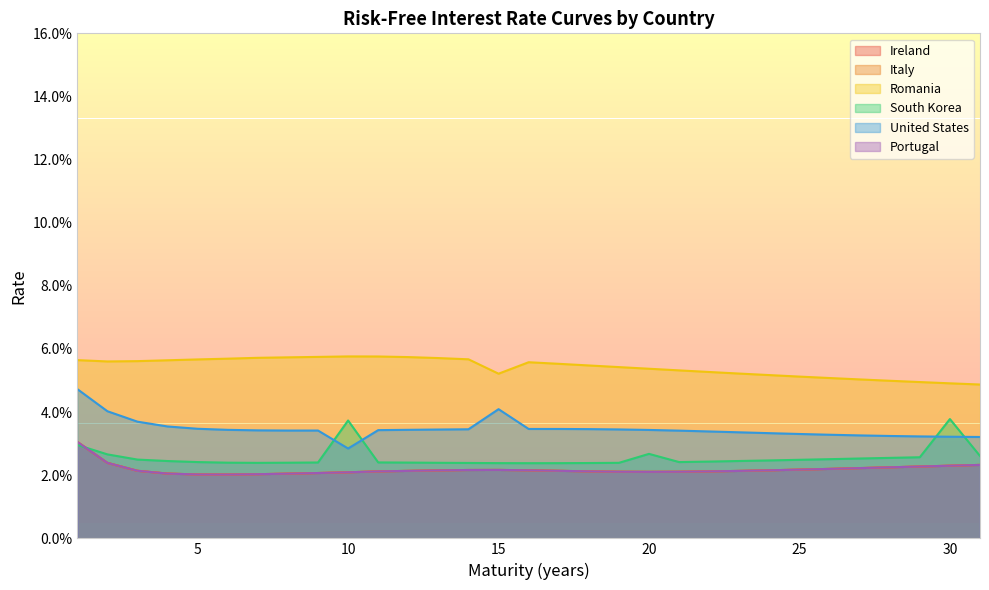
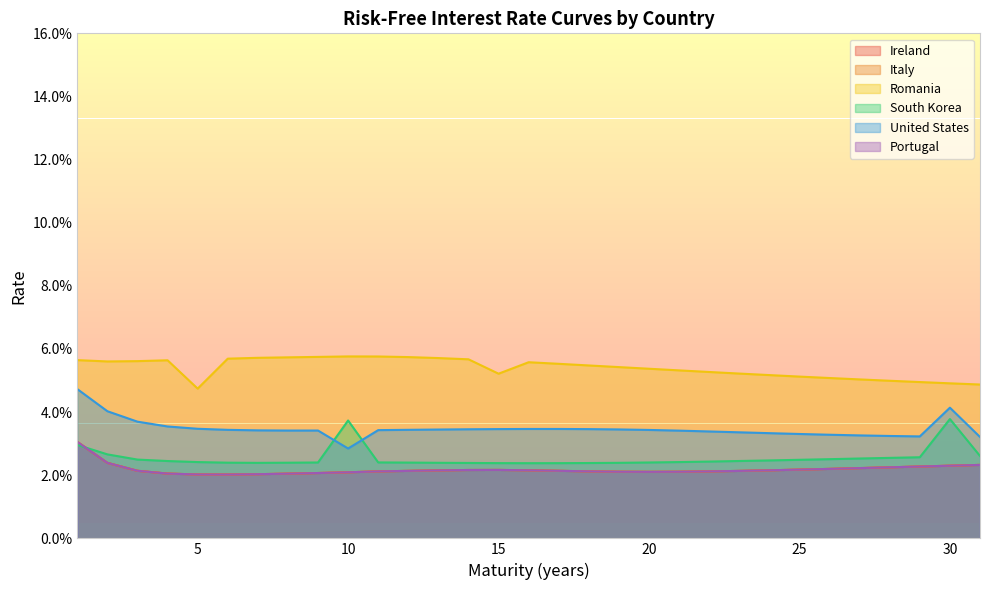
Romania, 5: 5.7% -> 4.7%
United States, 15: 4.1% -> 3.5%
South Korea, 20: 2.7% -> 2.4%
United States, 30: 3.2% -> 4.1%
